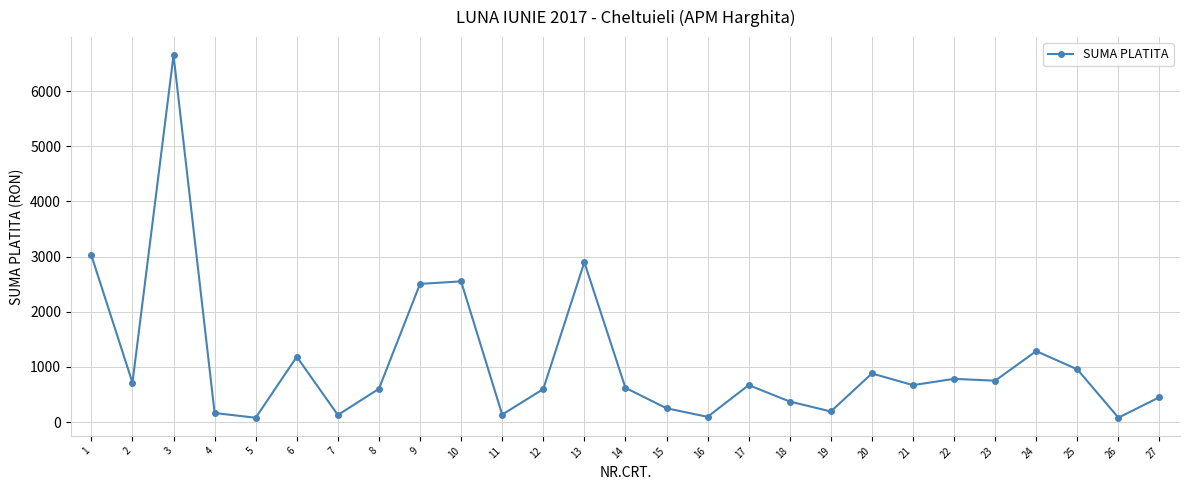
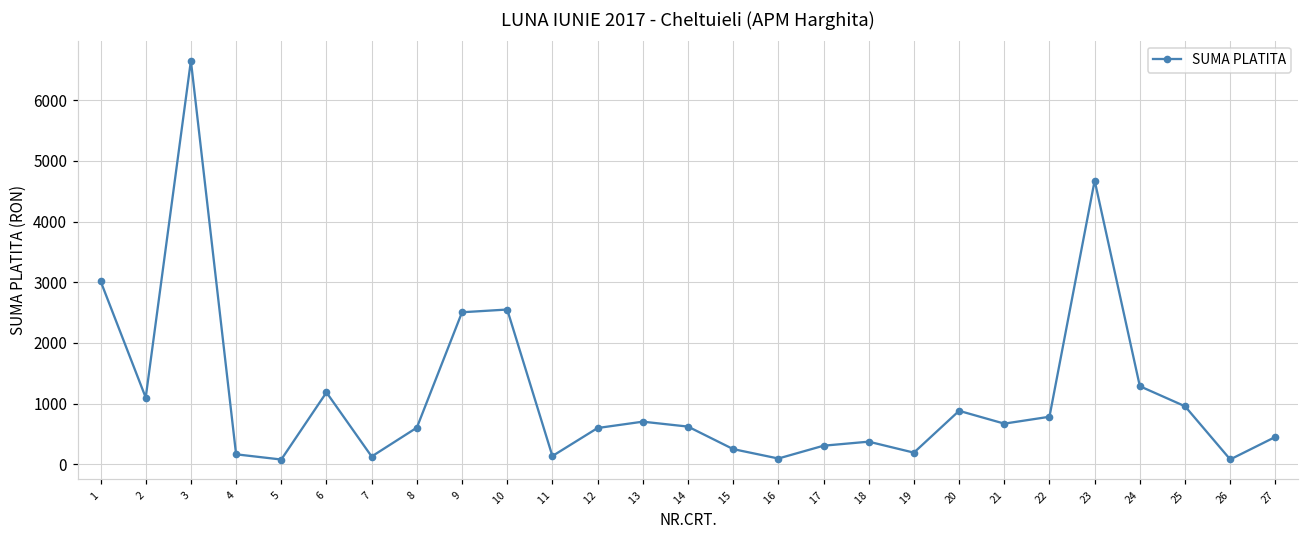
2: 700 -> 1100
13: 2900 -> 700
17: 700 -> 300
23: 800 -> 4700
